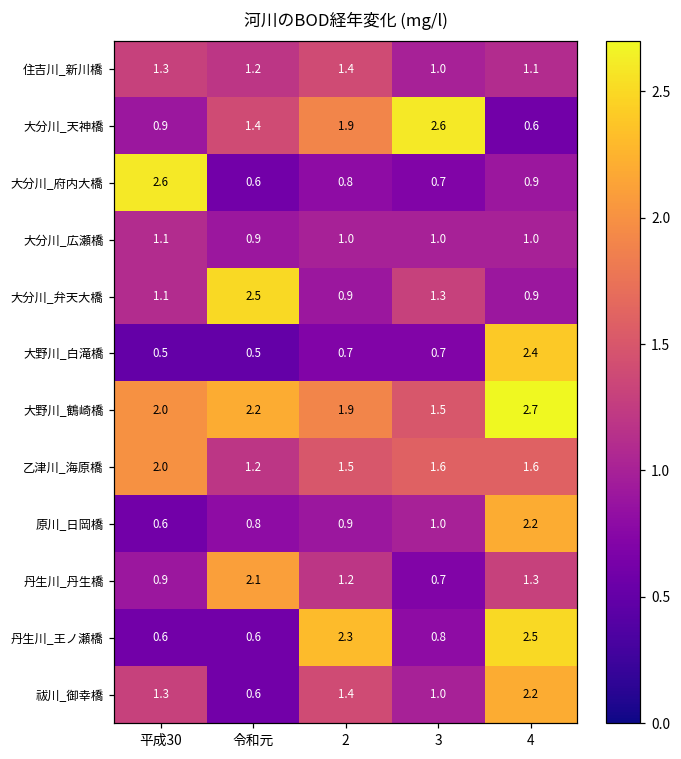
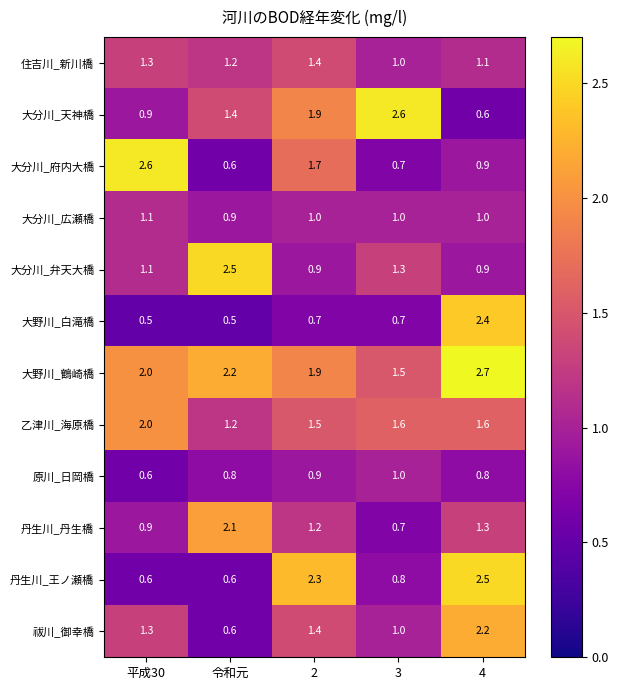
大分川_府内大橋, 2: 0.8 -> 1.7
原川_日岡橋, 4: 2.2 -> 0.8
